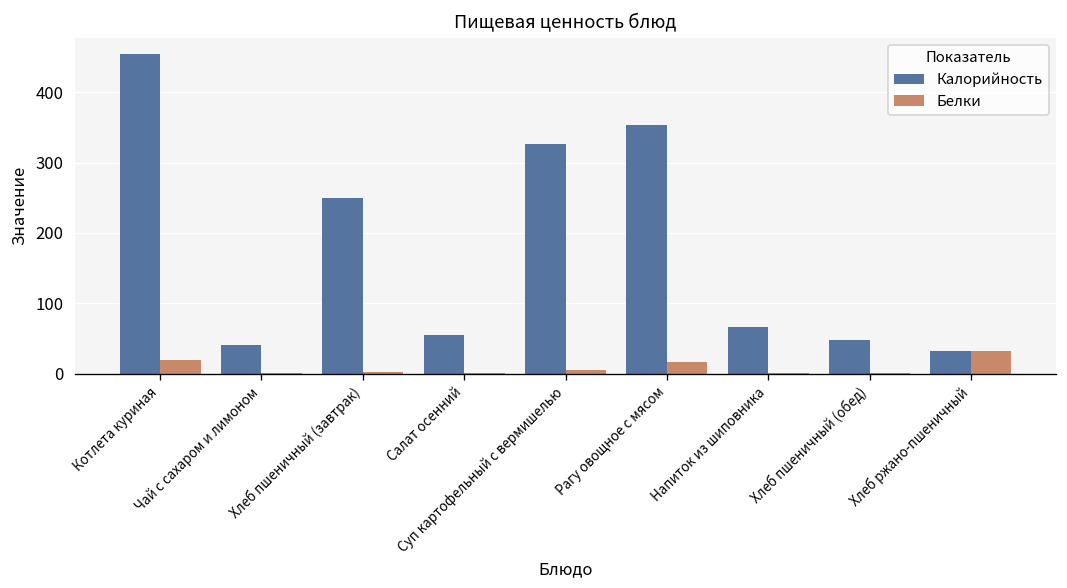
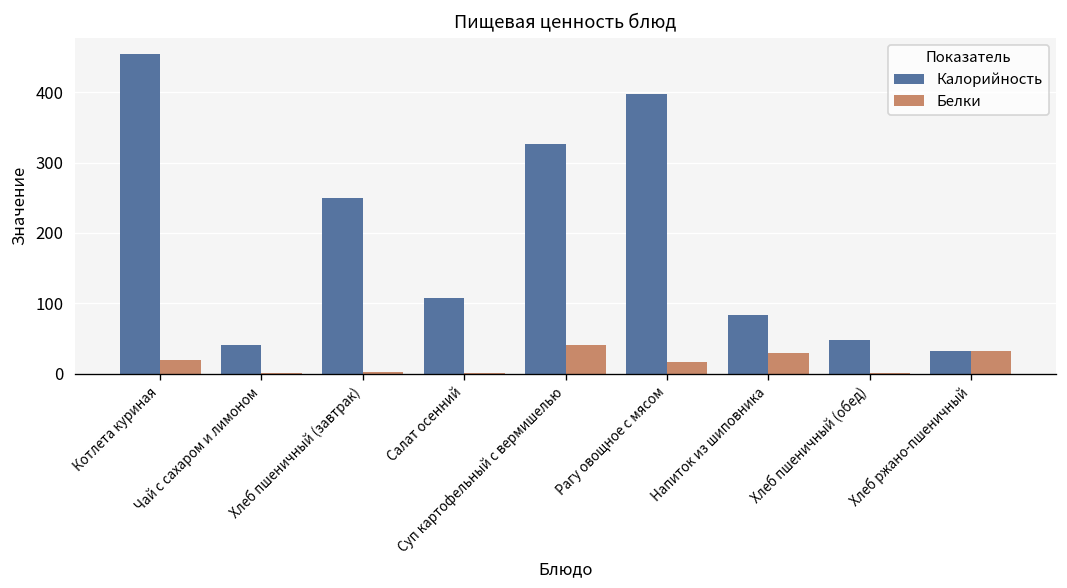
Калорийность, Салат осенний: 50 -> 110
Белки, Суп картофельный с вермишелью: 0 -> 40
Калорийность, Рагу овощное с мясом: 350 -> 400
Калорийность, Напиток из шиповника: 70 -> 80
Белки, Напиток из шиповника: 0 -> 30
